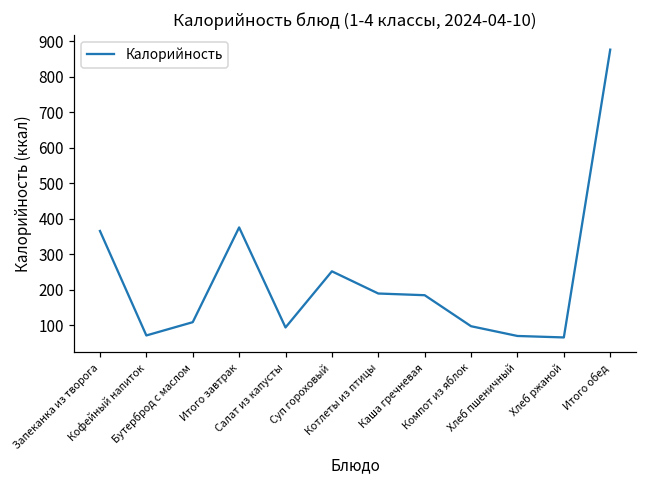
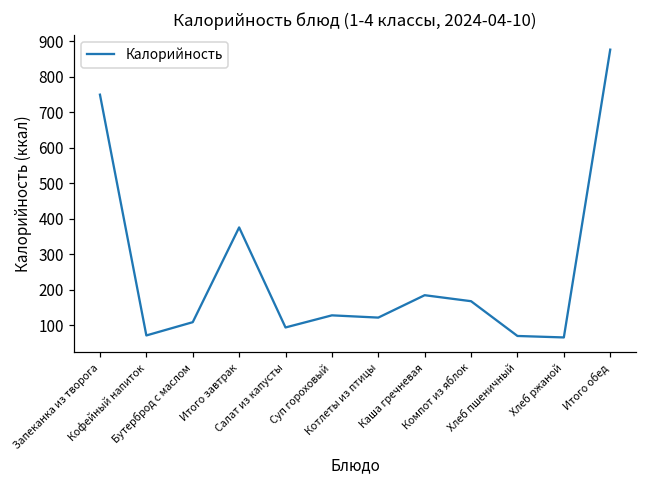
Запеканка из творога: 370 -> 750
Суп гороховый: 250 -> 130
Котлеты из птицы: 190 -> 120
Компот из яблок: 100 -> 170
